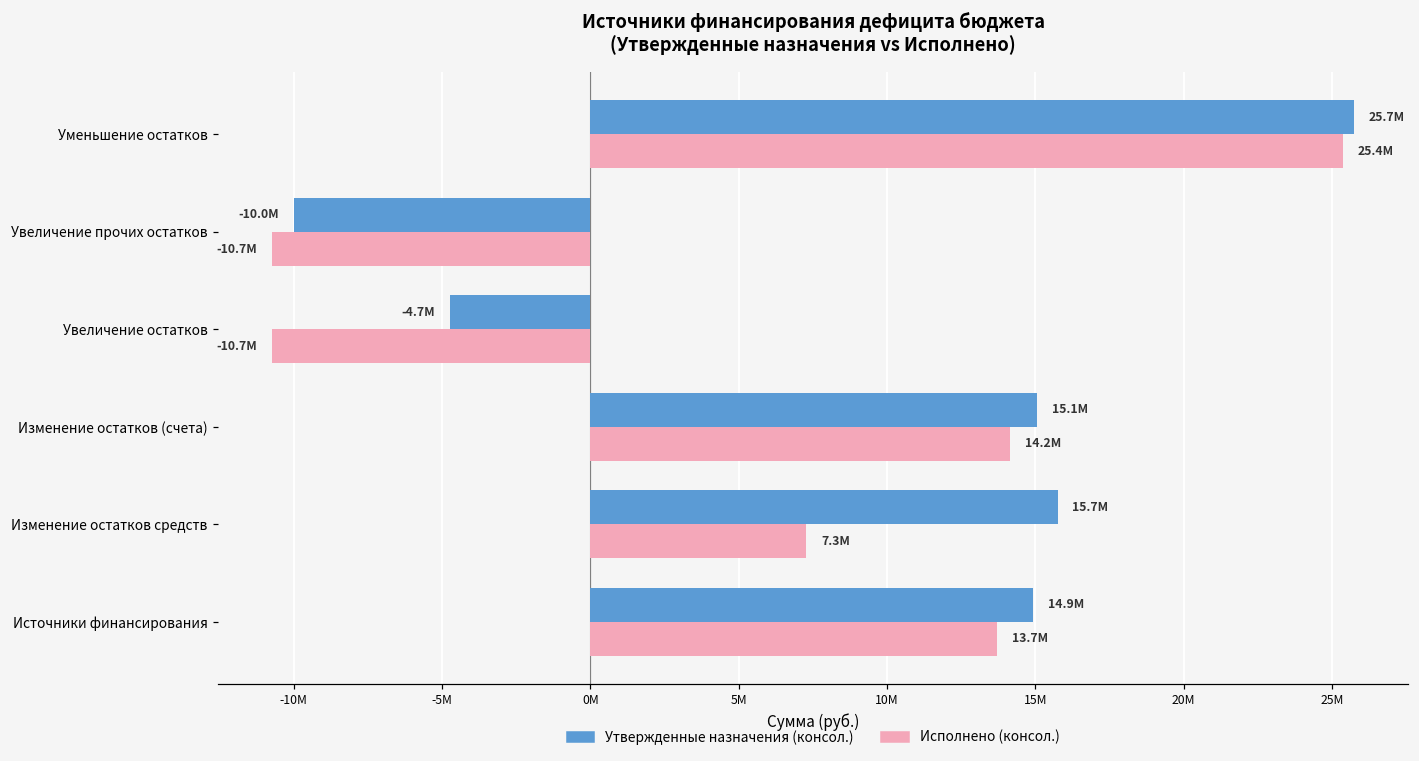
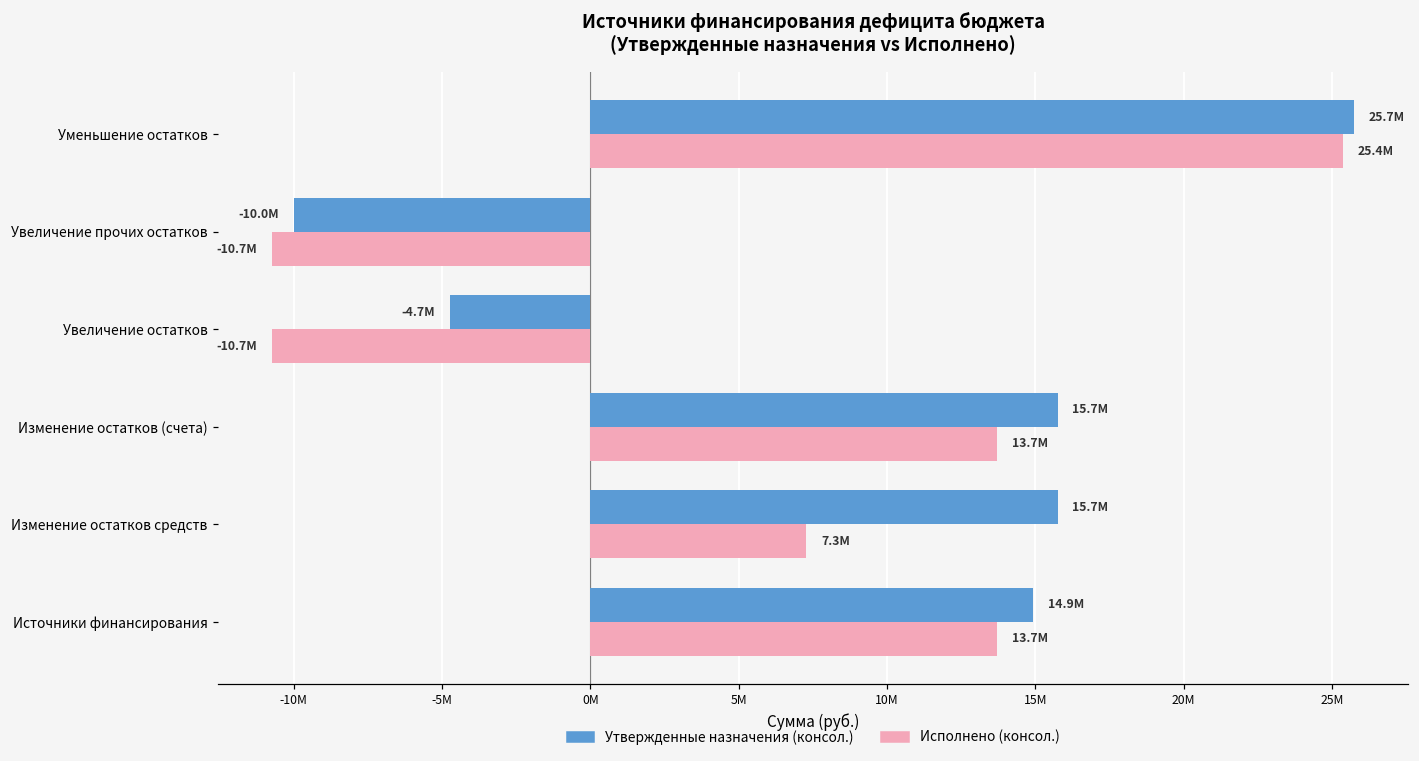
Утвержденные назначения (консол.), Изменение остатков (счета): 15.1M -> 15.7M
Исполнено (консол.), Изменение остатков (счета): 14.2M -> 13.7M
